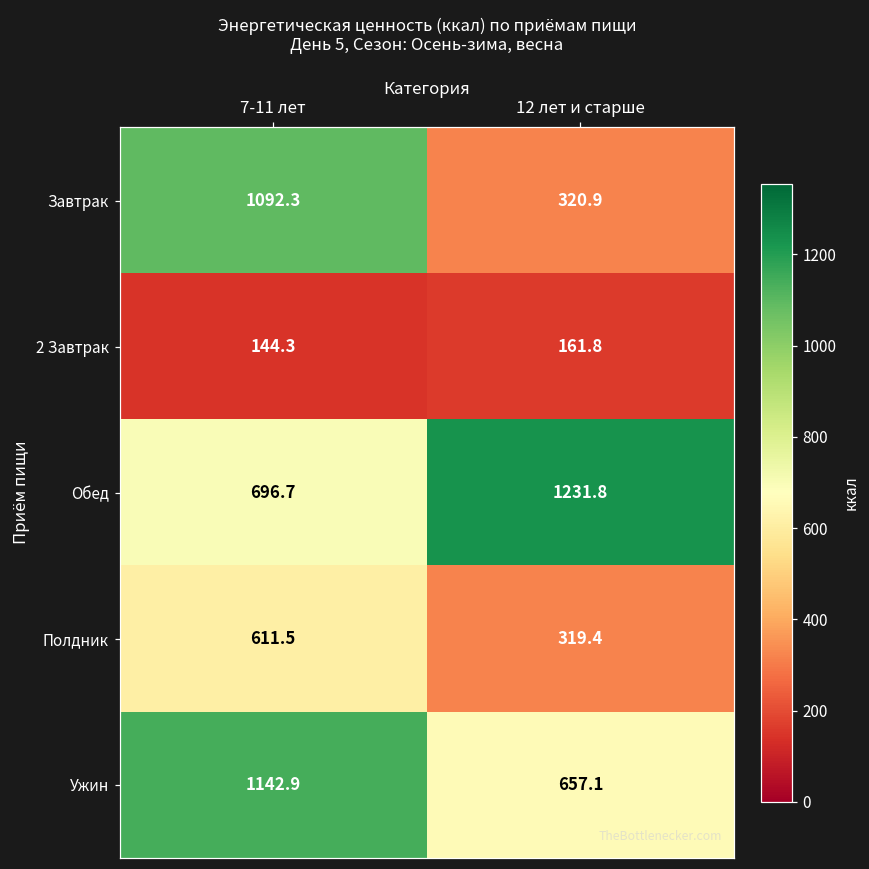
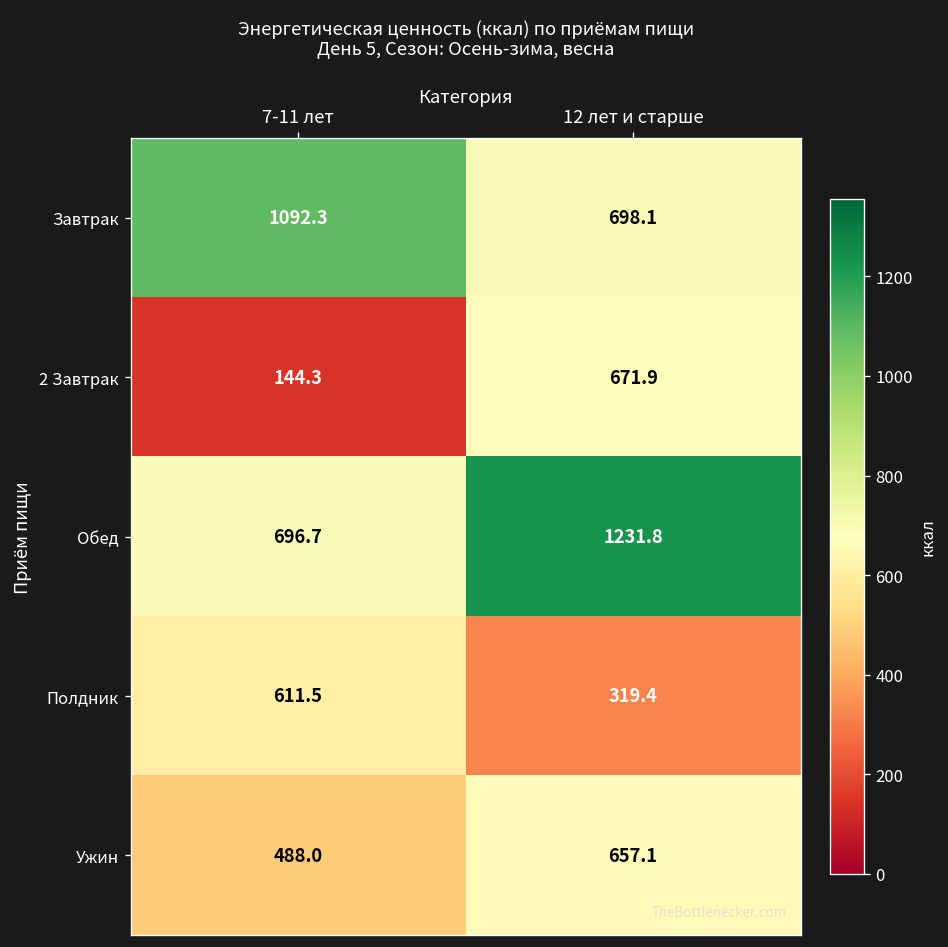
Завтрак, 12 лет и старше: 320.9 -> 698.1
2 Завтрак, 12 лет и старше: 161.8 -> 671.9
Ужин, 7-11 лет: 1142.9 -> 488.0
